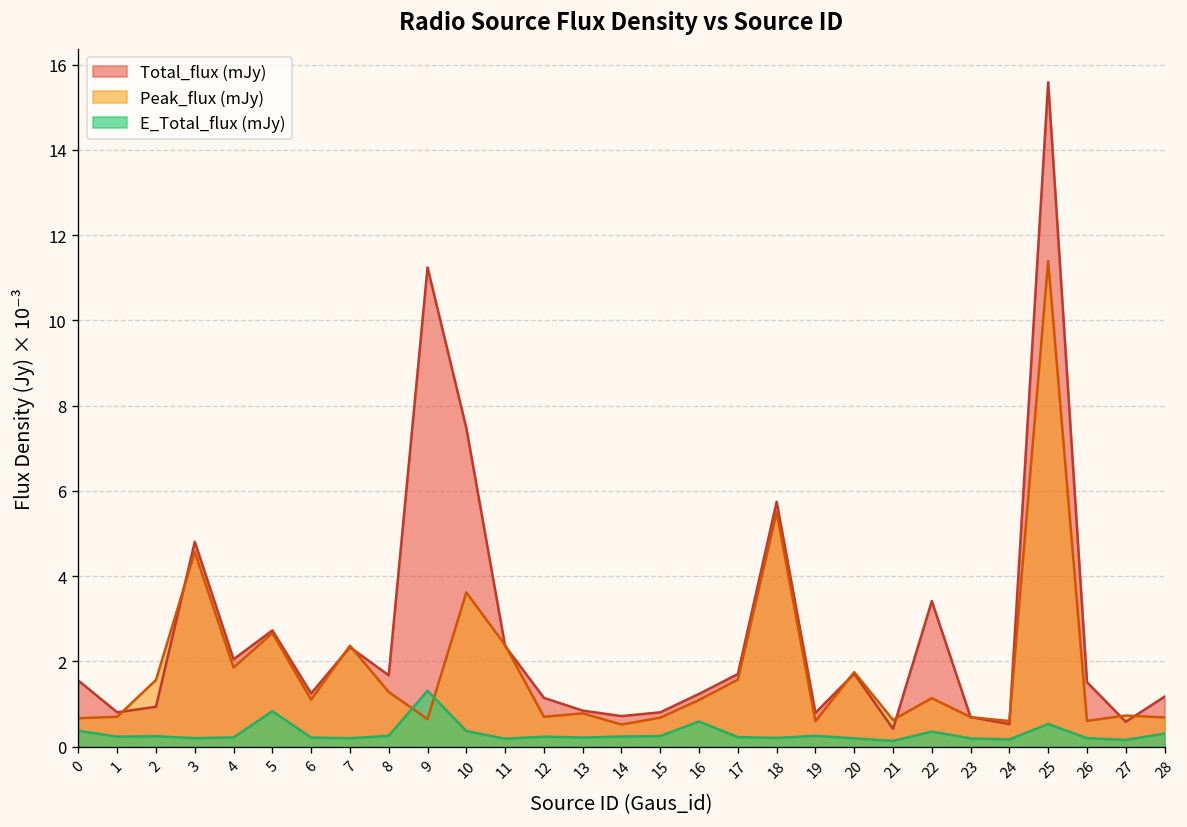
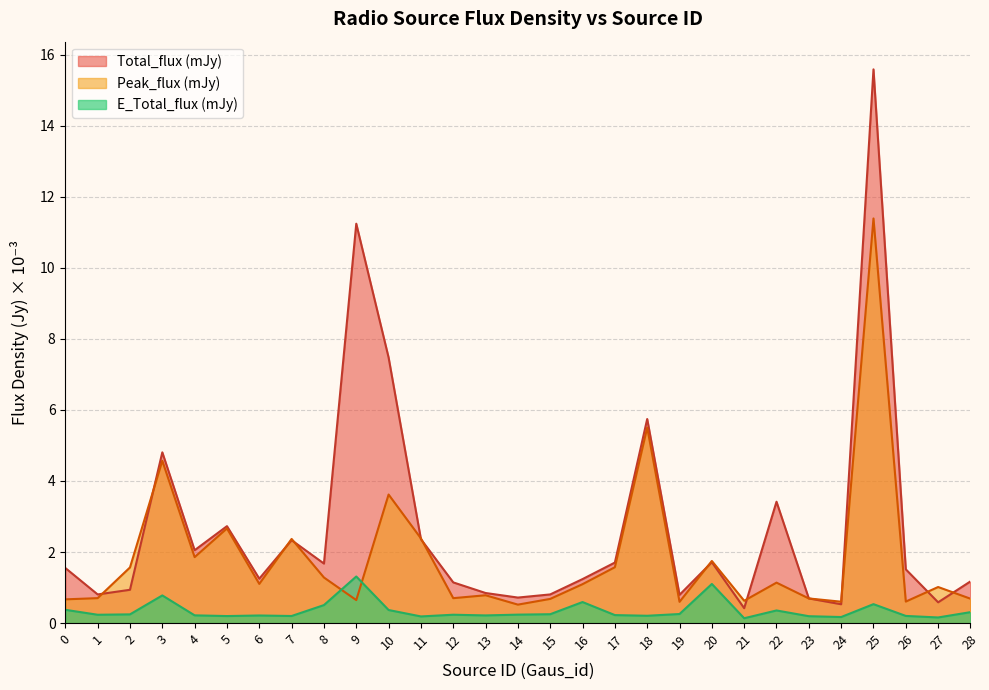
E_Total_flux (mJy), 3: 0.2 -> 0.8
E_Total_flux (mJy), 5: 0.8 -> 0.2
E_Total_flux (mJy), 8: 0.3 -> 0.5
E_Total_flux (mJy), 20: 0.2 -> 1.1
Peak_flux (mJy), 27: 0.7 -> 1.0
